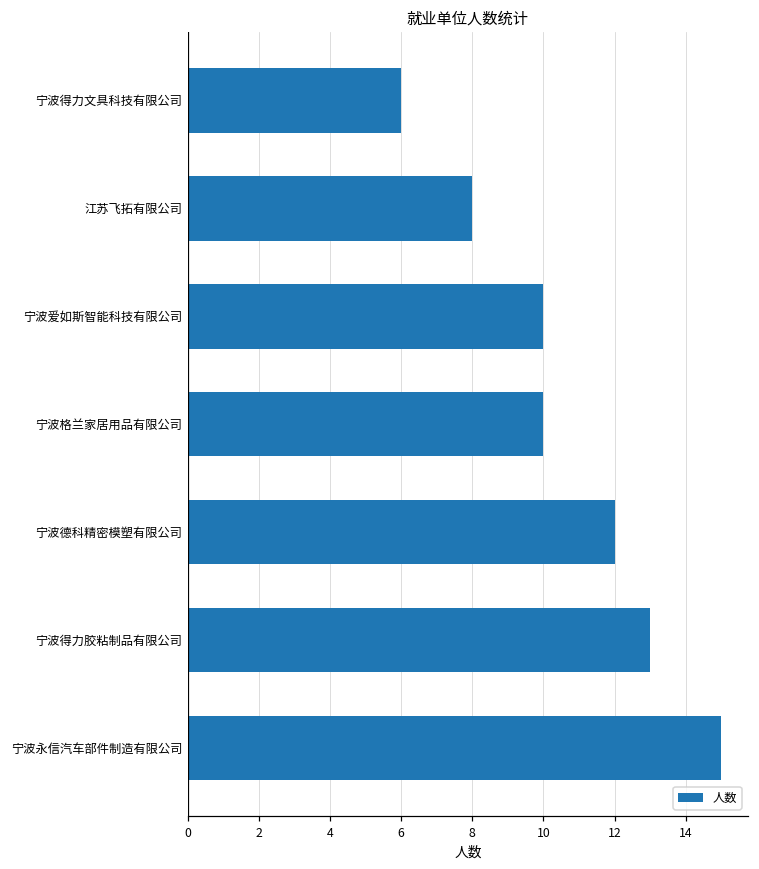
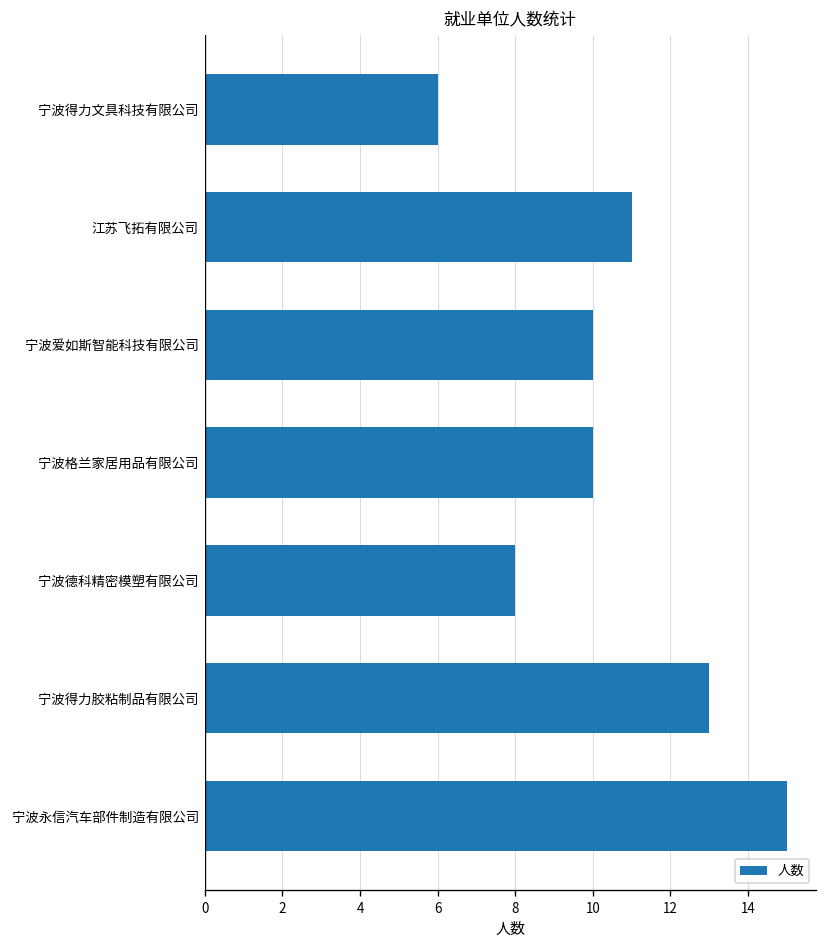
江苏飞拓有限公司: 8 -> 11
宁波德科精密模塑有限公司: 12 -> 8
